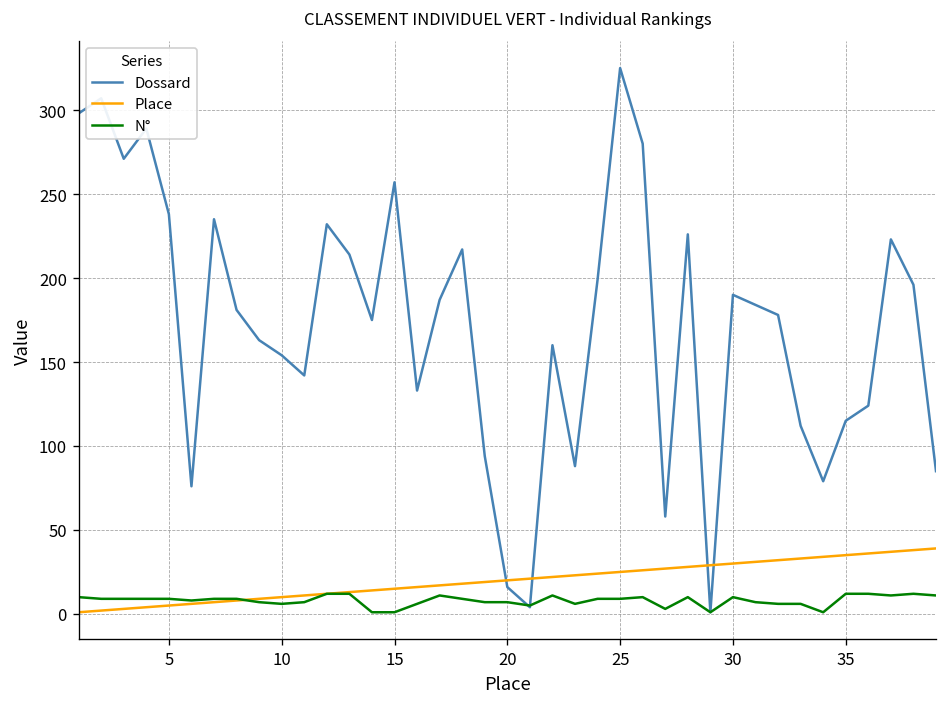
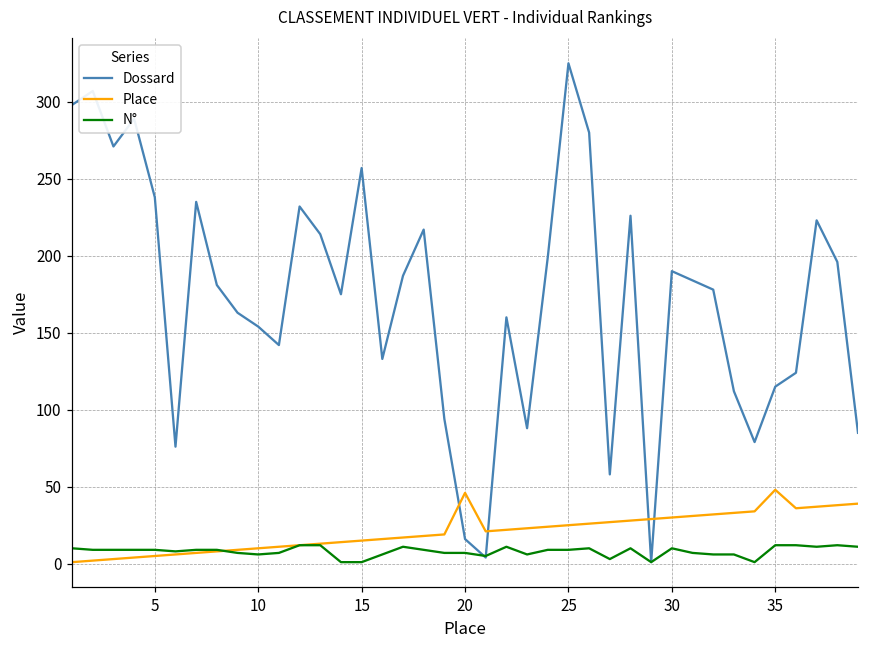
Place, 20: 20 -> 46
Place, 35: 35 -> 48
